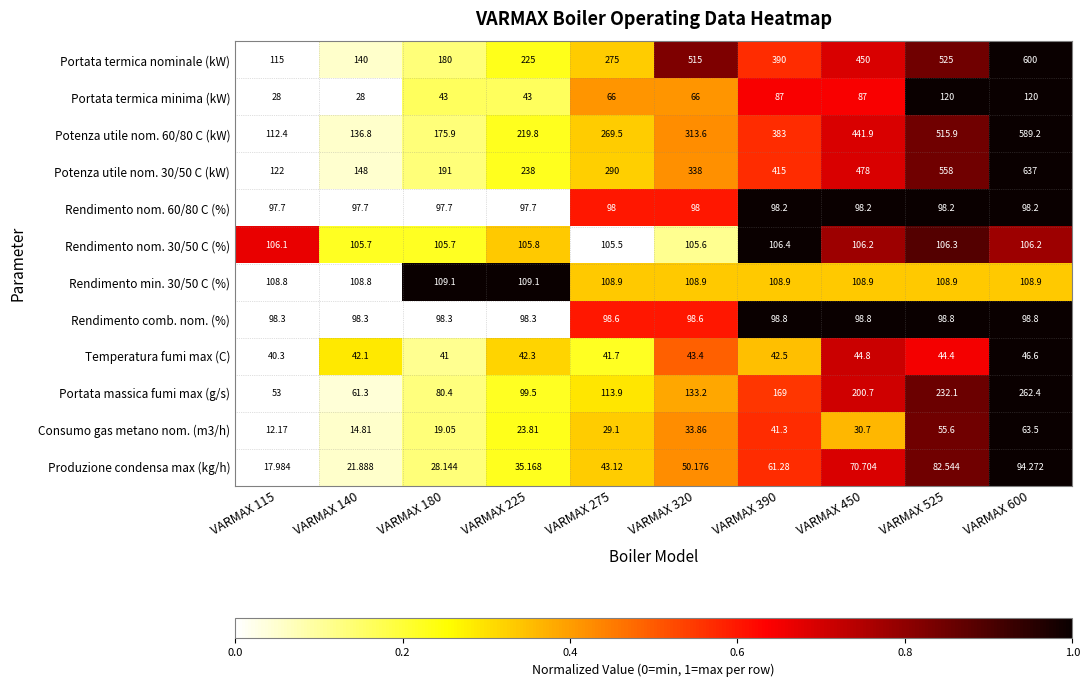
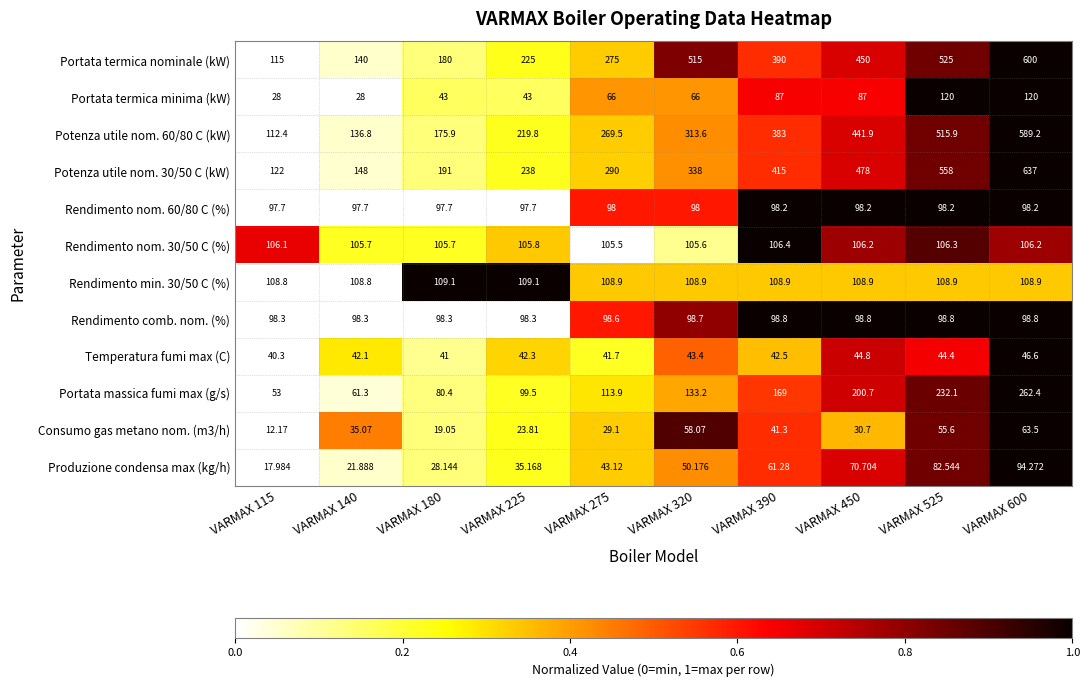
Rendimento comb. nom. (%), VARMAX 320: 98.6 -> 98.7
Consumo gas metano nom. (m3/h), VARMAX 140: 14.81 -> 35.07
Consumo gas metano nom. (m3/h), VARMAX 320: 33.86 -> 58.07
